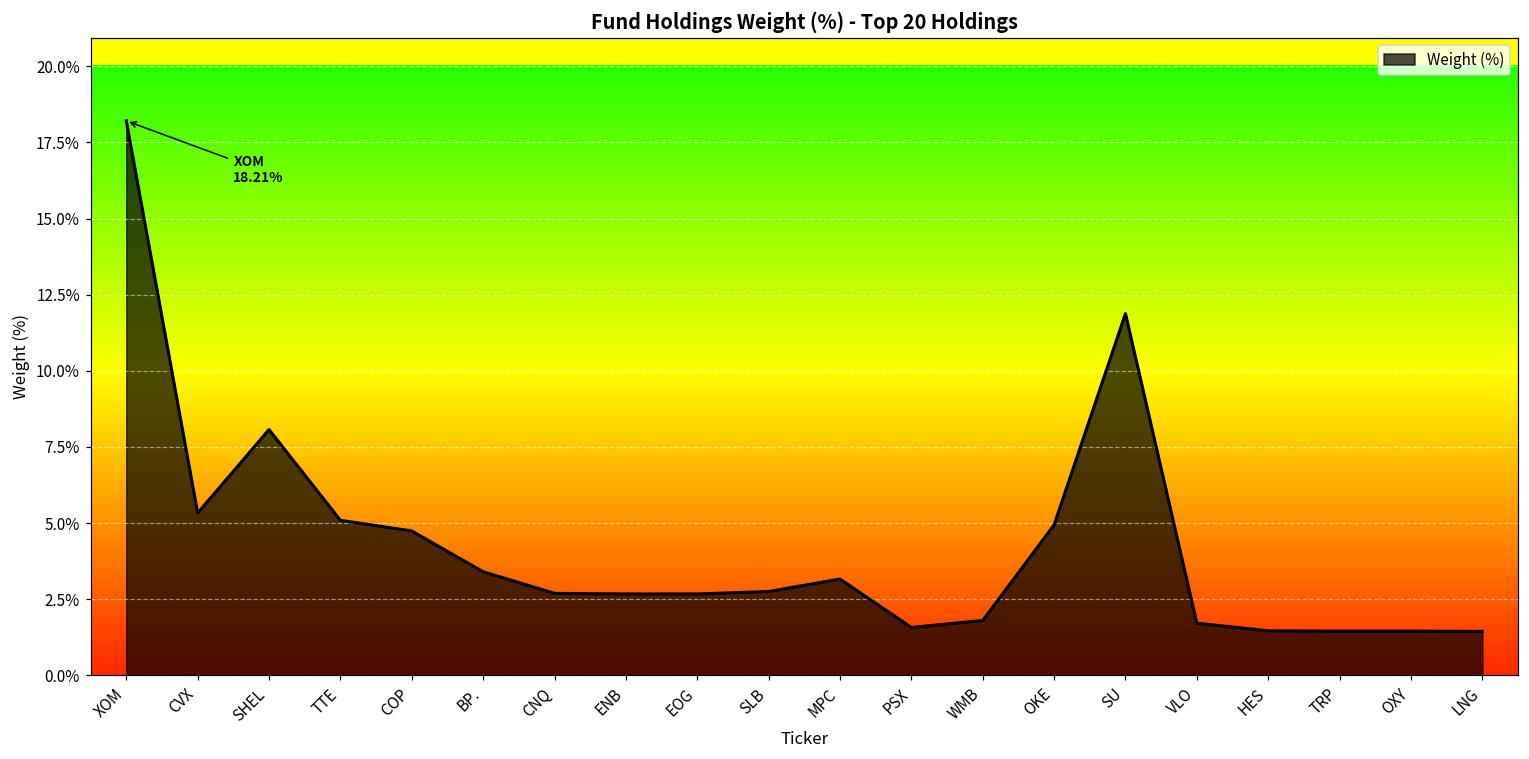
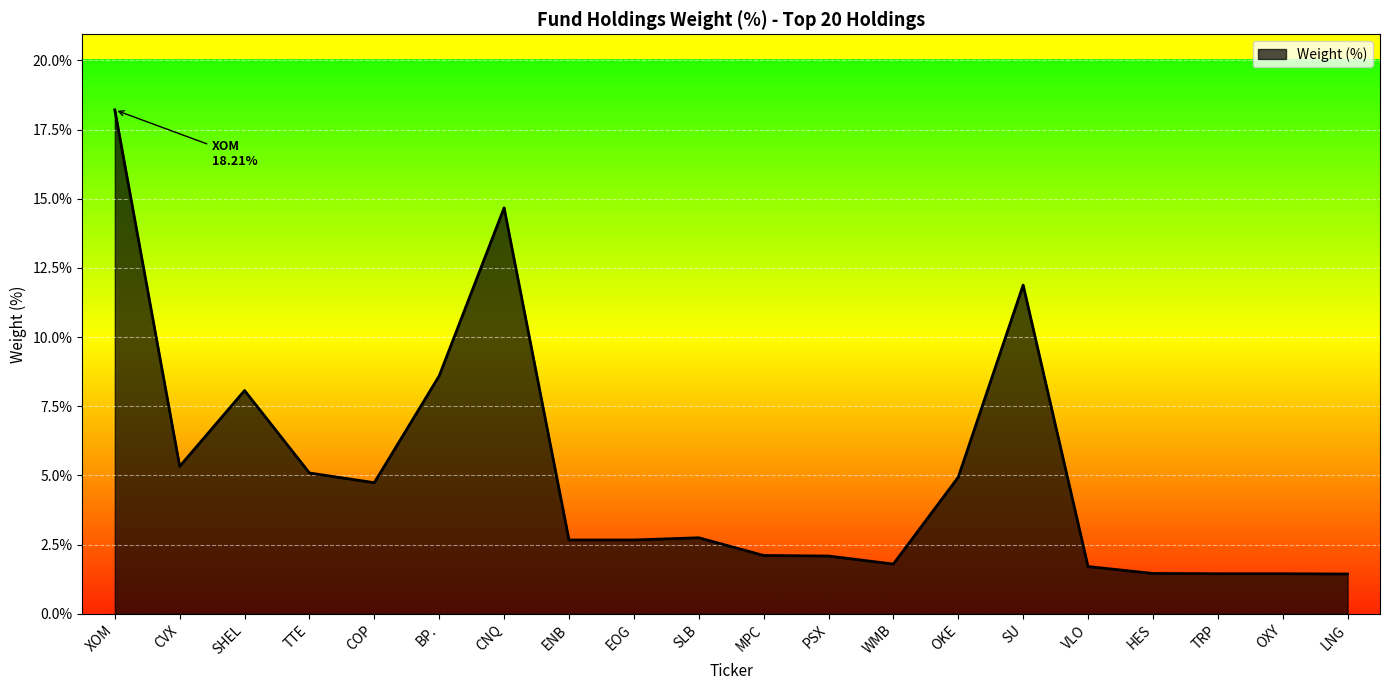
BP.: 3.4% -> 8.6%
CNQ: 2.7% -> 14.7%
MPC: 3.2% -> 2.1%
PSX: 1.6% -> 2.1%
